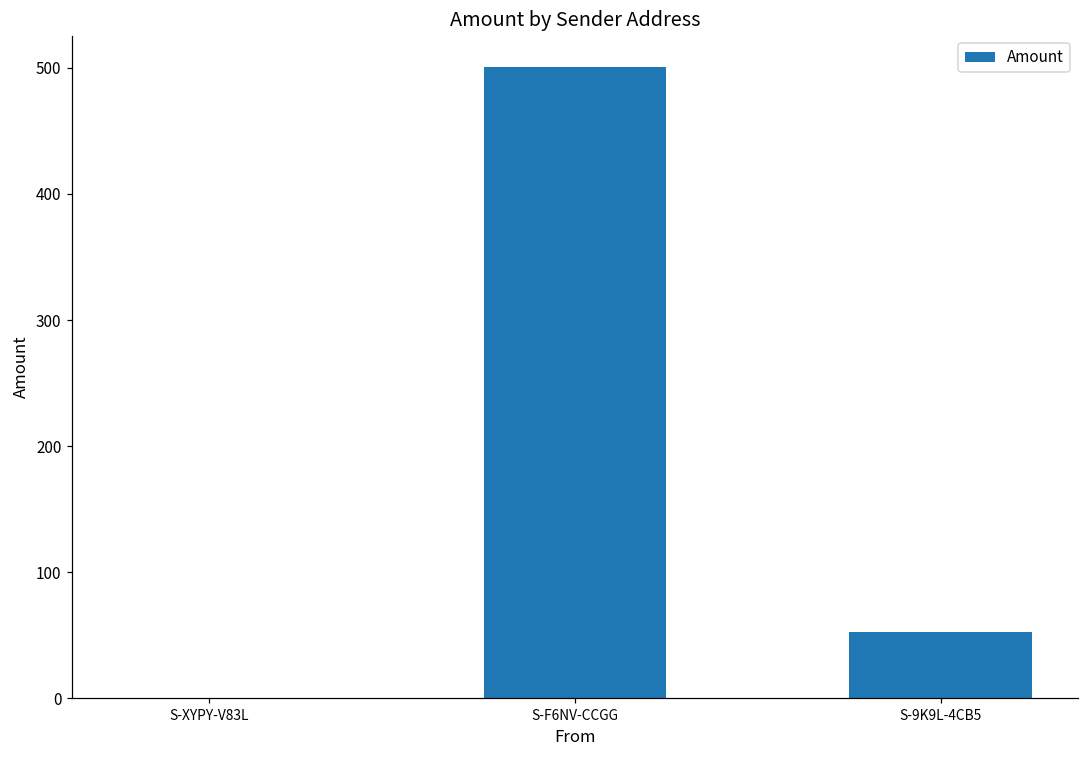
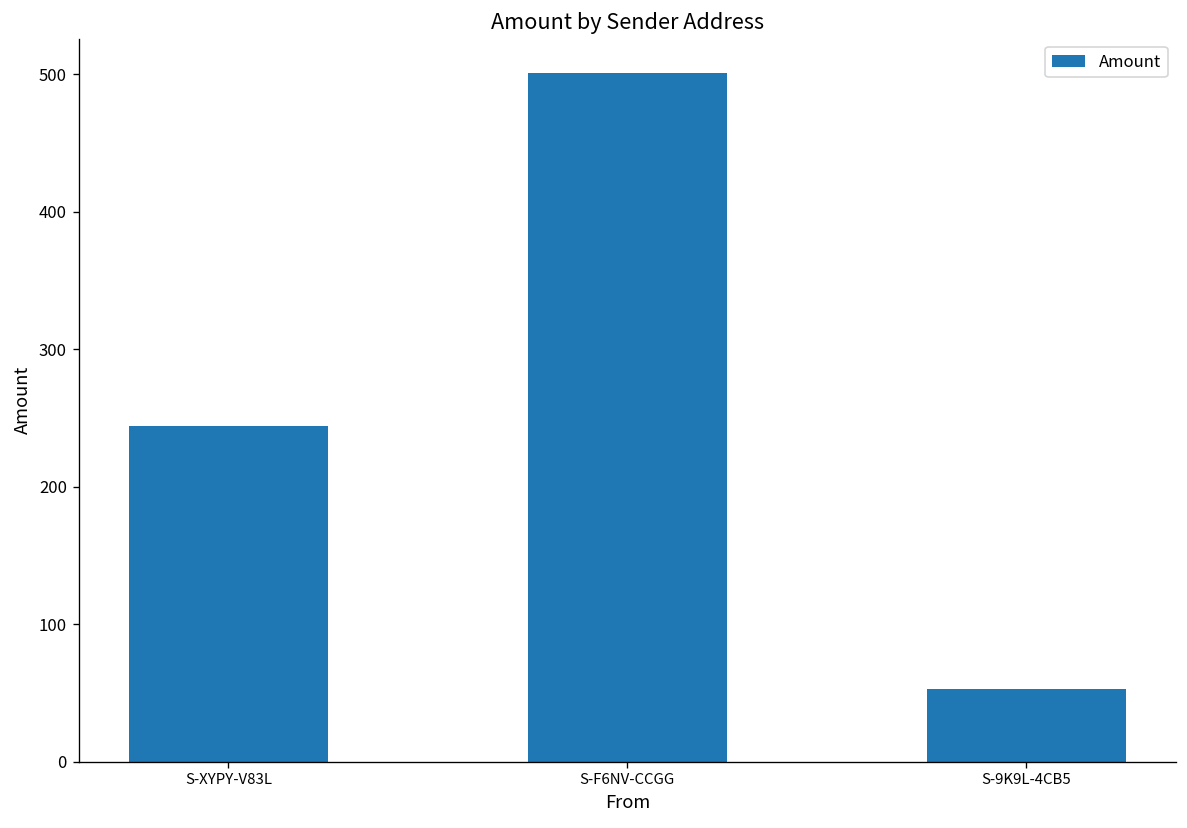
S-XYPY-V83L: 0 -> 244
